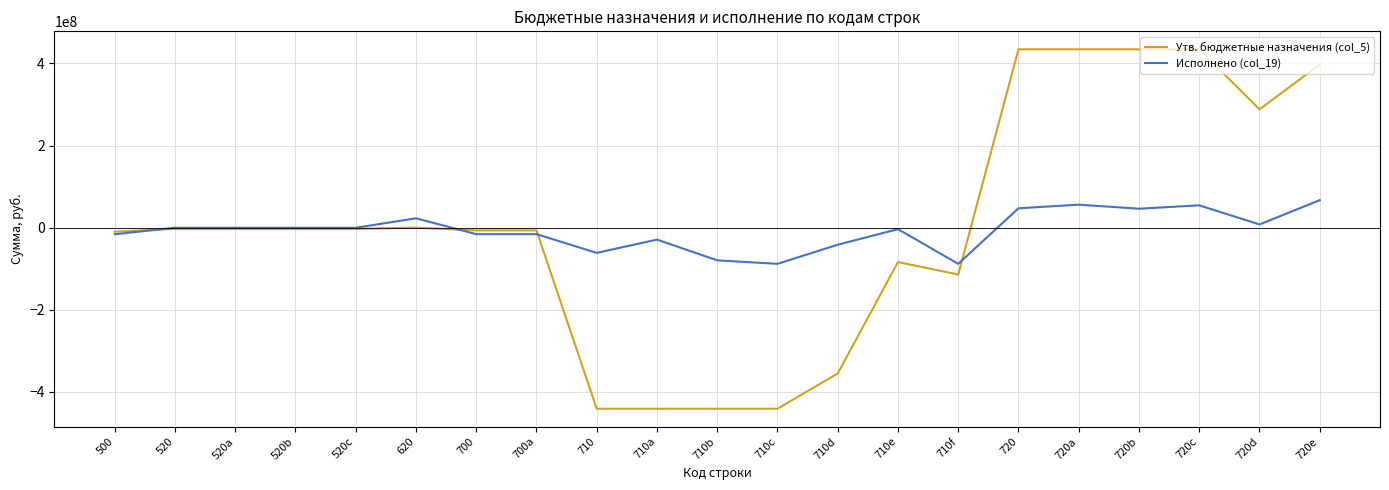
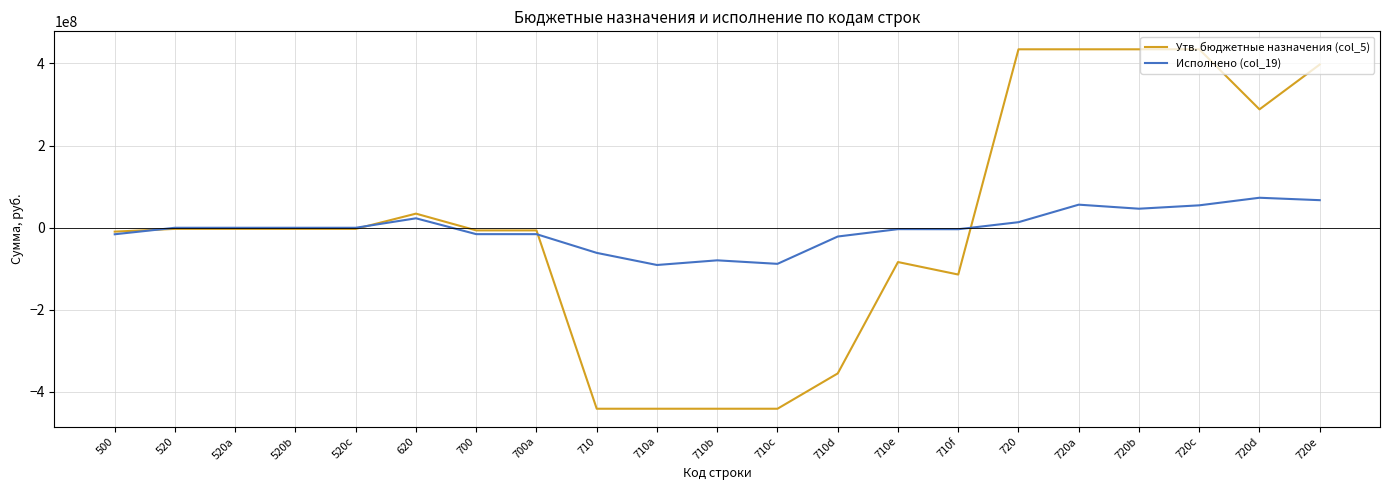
Утв. бюджетные назначения (col_5), 620: 0 -> 30000000
Исполнено (col_19), 710a: -30000000 -> -90000000
Исполнено (col_19), 710d: -40000000 -> -20000000
Исполнено (col_19), 710f: -90000000 -> 0
Исполнено (col_19), 720: 50000000 -> 10000000
Исполнено (col_19), 720d: 10000000 -> 70000000
